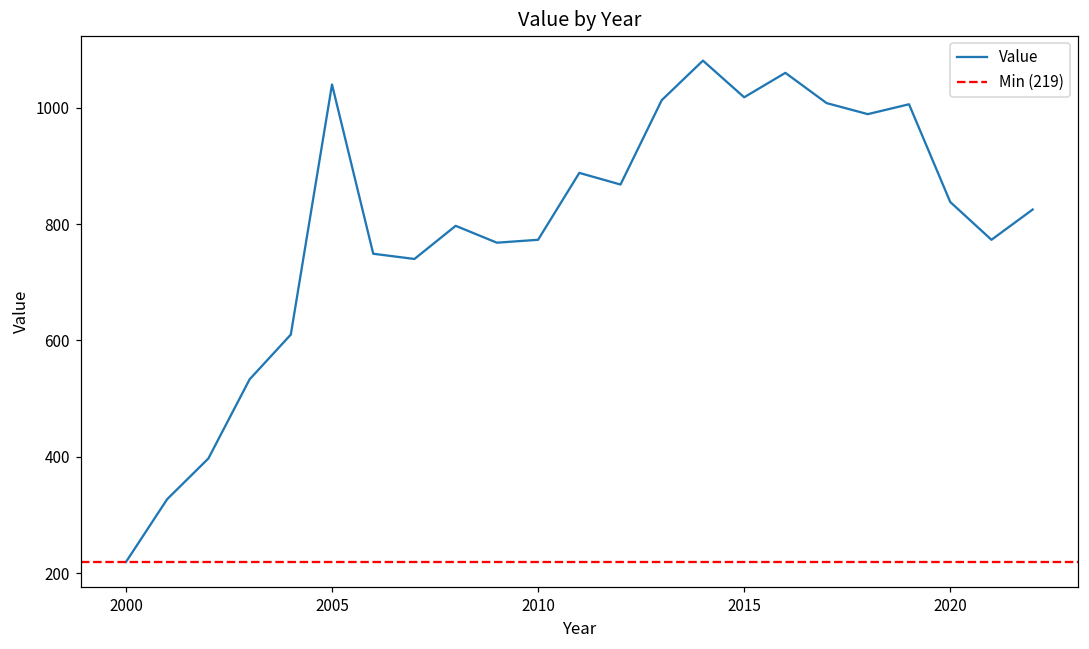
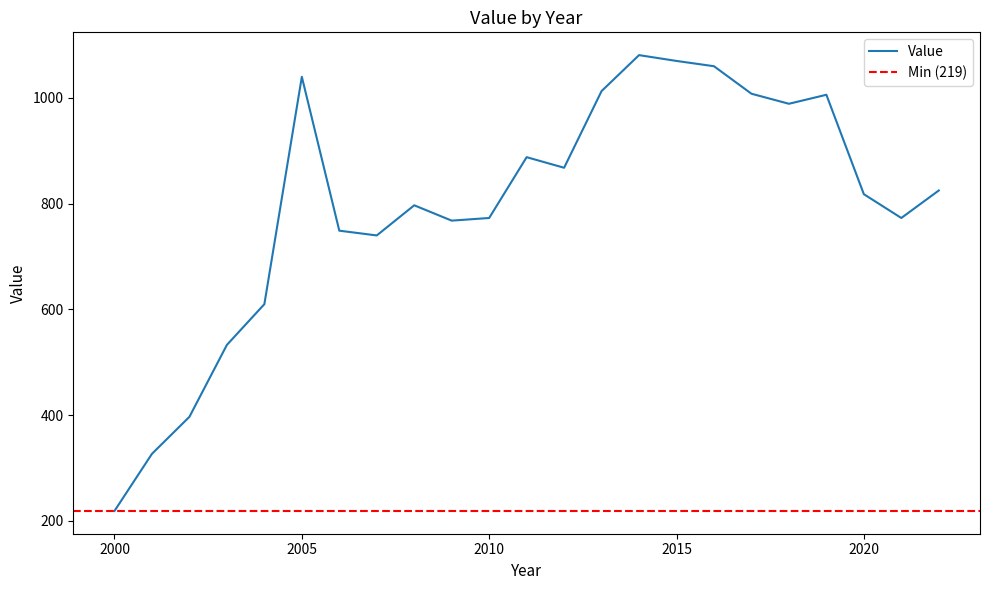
2015: 1020 -> 1070
2020: 840 -> 820
